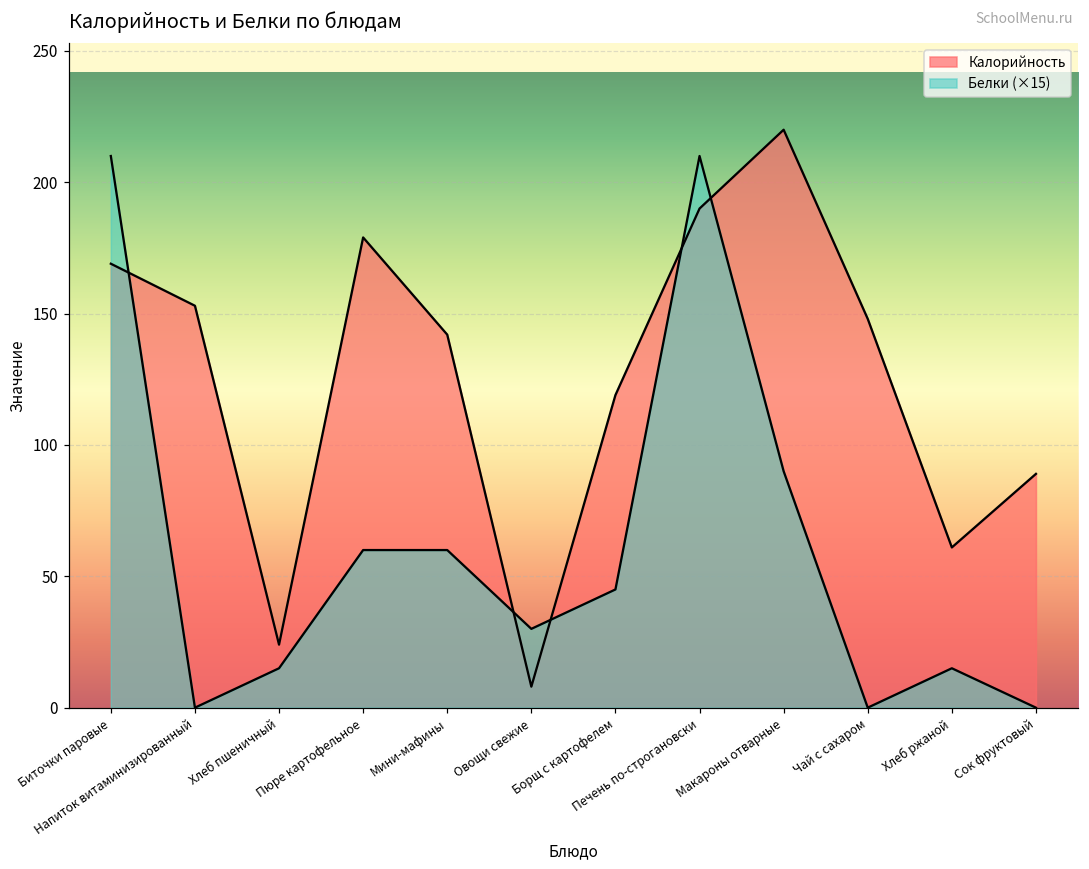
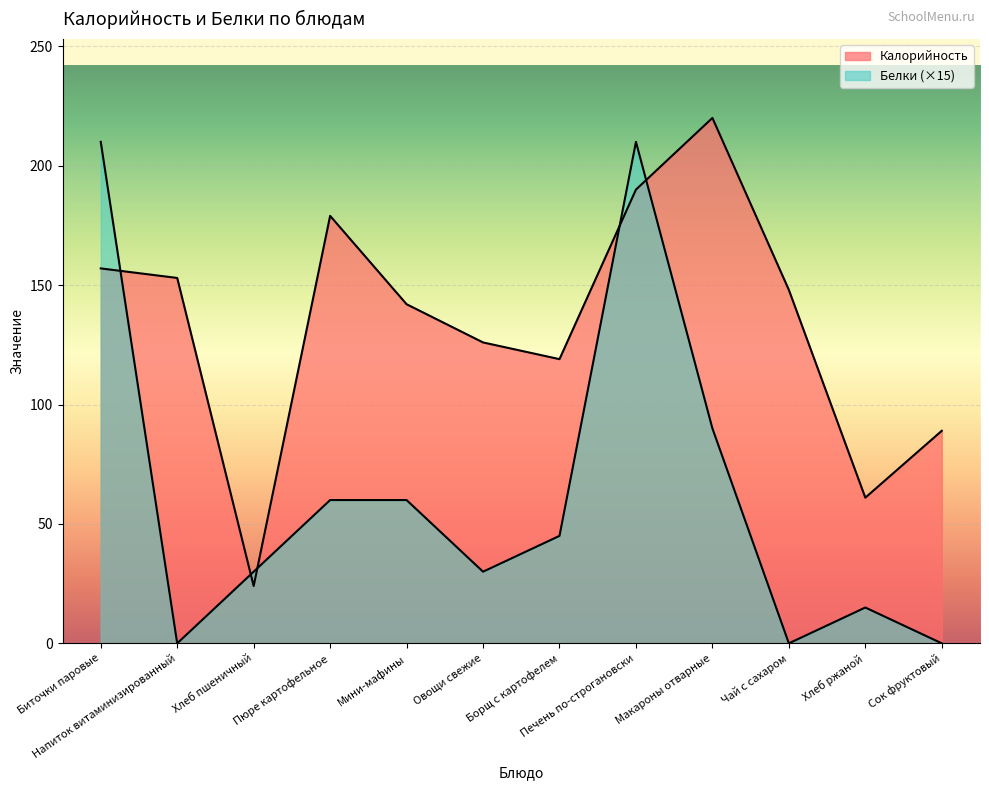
Калорийность, Биточки паровые: 169 -> 157
Белки (×15), Хлеб пшеничный: 15 -> 30
Калорийность, Овощи свежие: 8 -> 126
